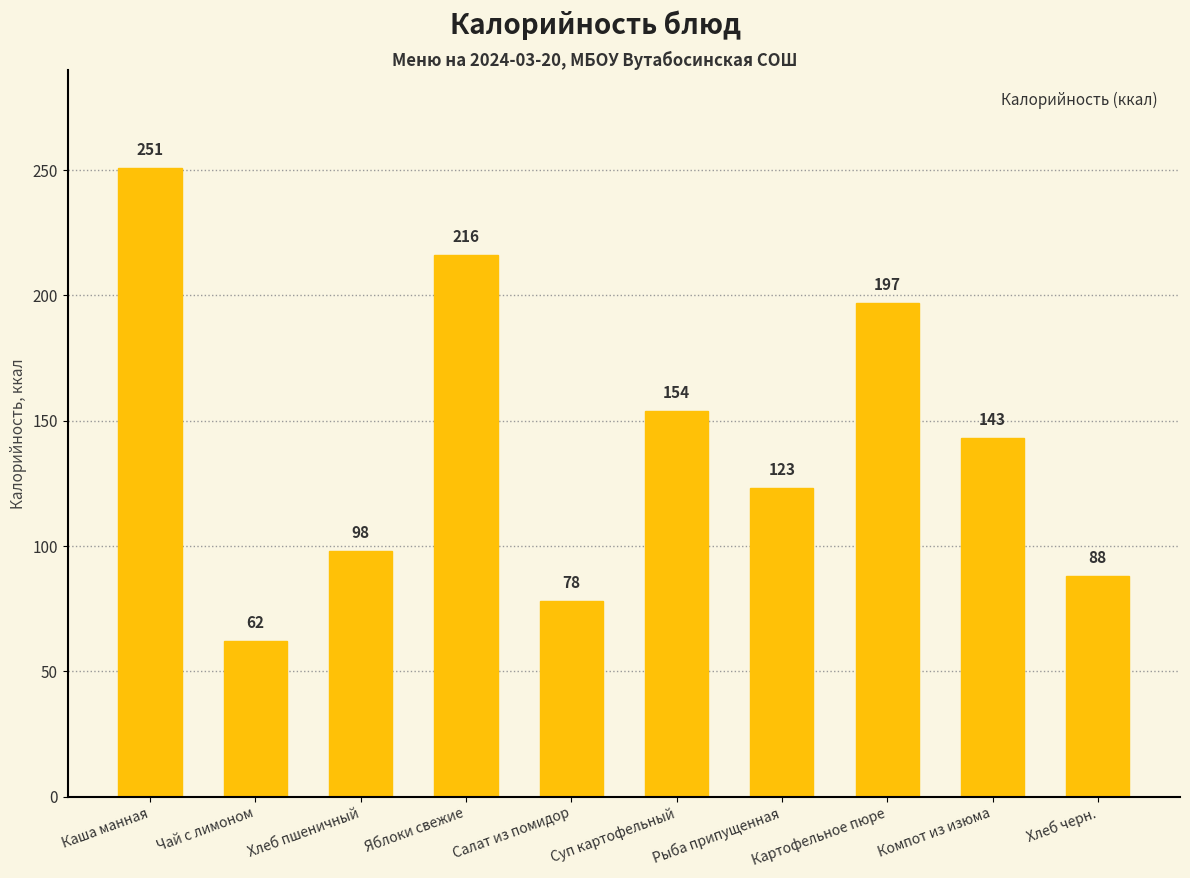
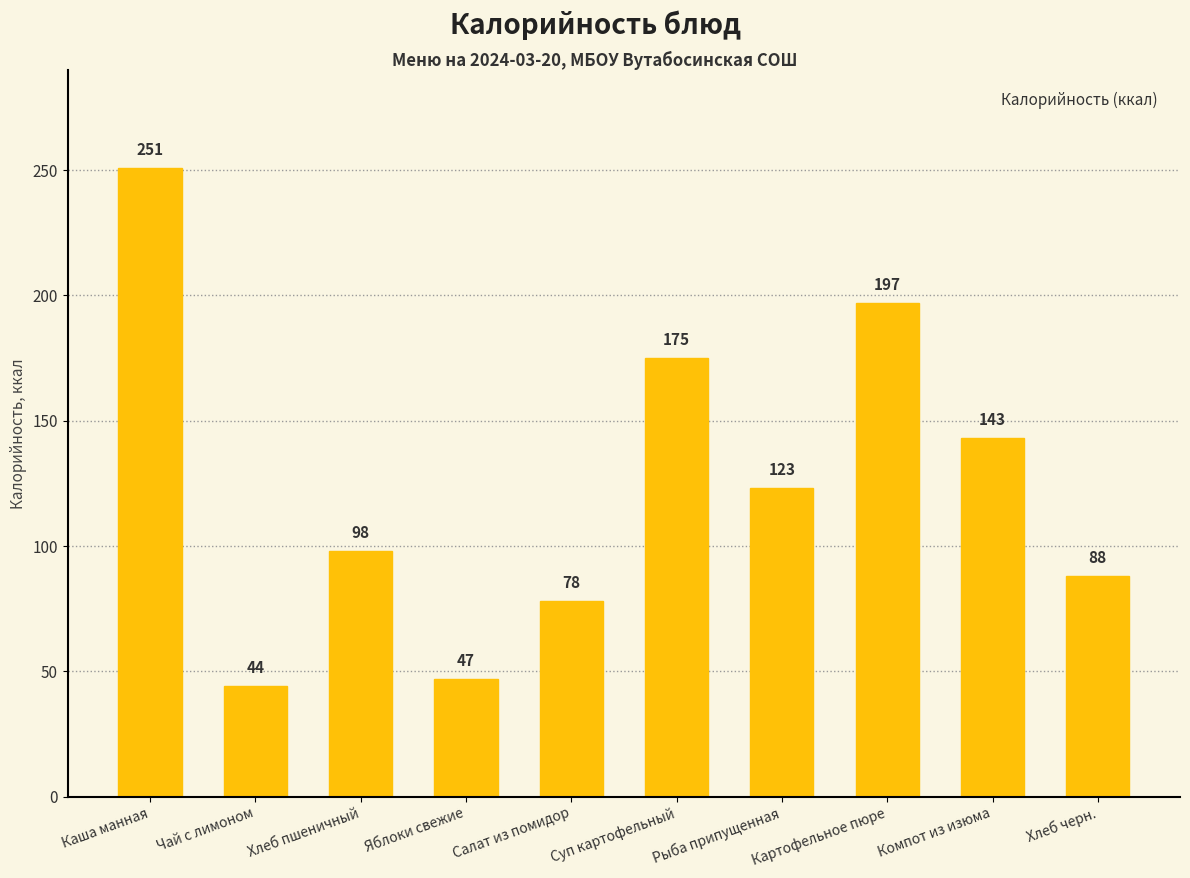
Чай с лимоном: 62 -> 44
Яблоки свежие: 216 -> 47
Суп картофельный: 154 -> 175
